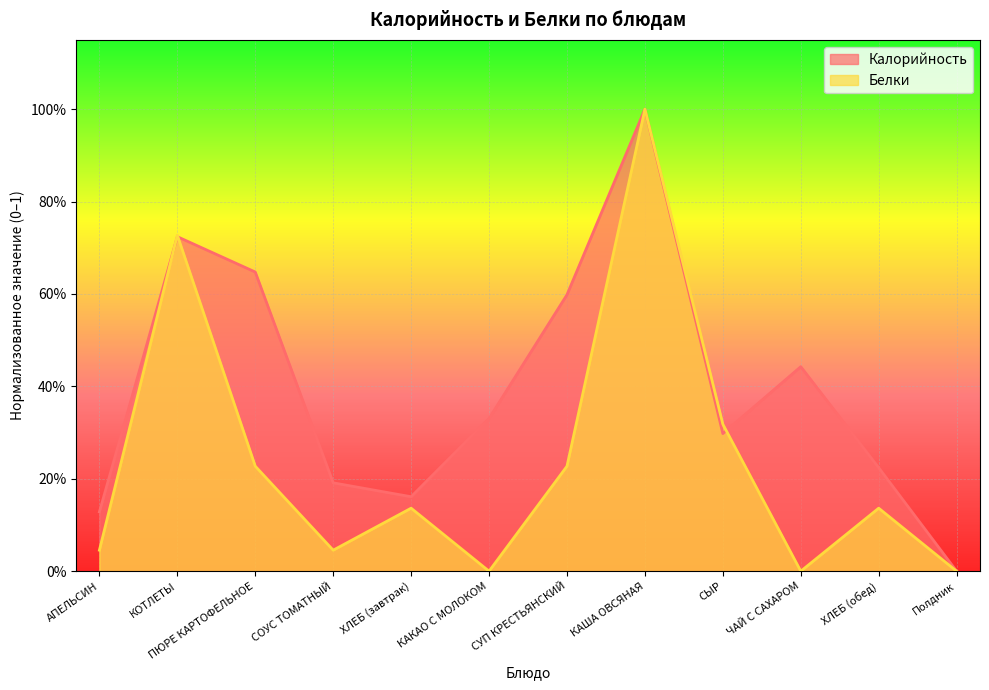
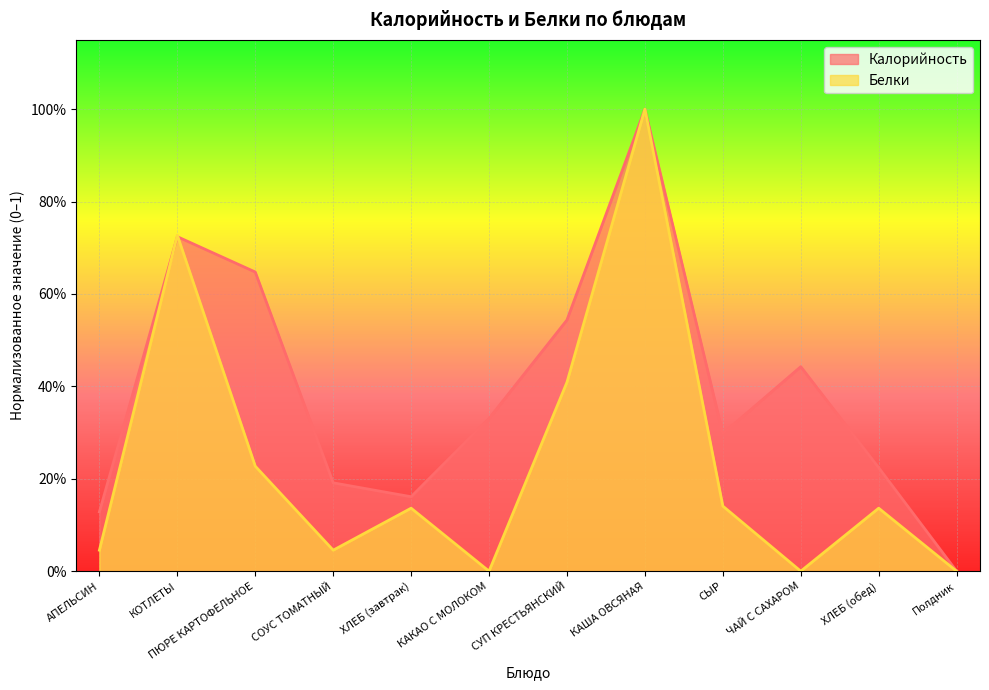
Калорийность, СУП КРЕСТЬЯНСКИЙ: 60% -> 54%
Белки, СУП КРЕСТЬЯНСКИЙ: 23% -> 41%
Белки, СЫР: 32% -> 14%
